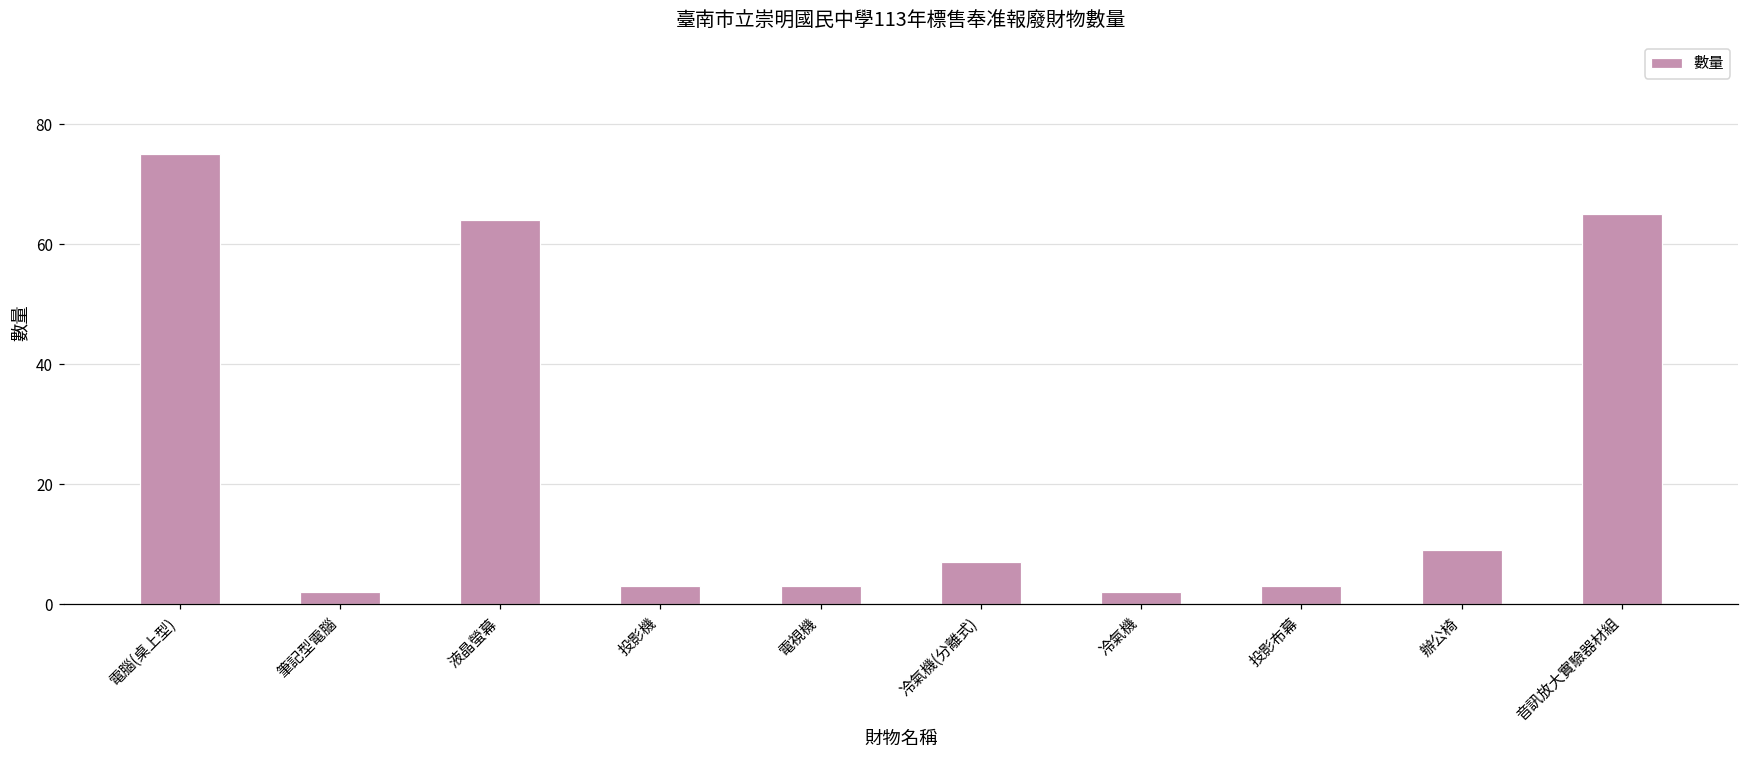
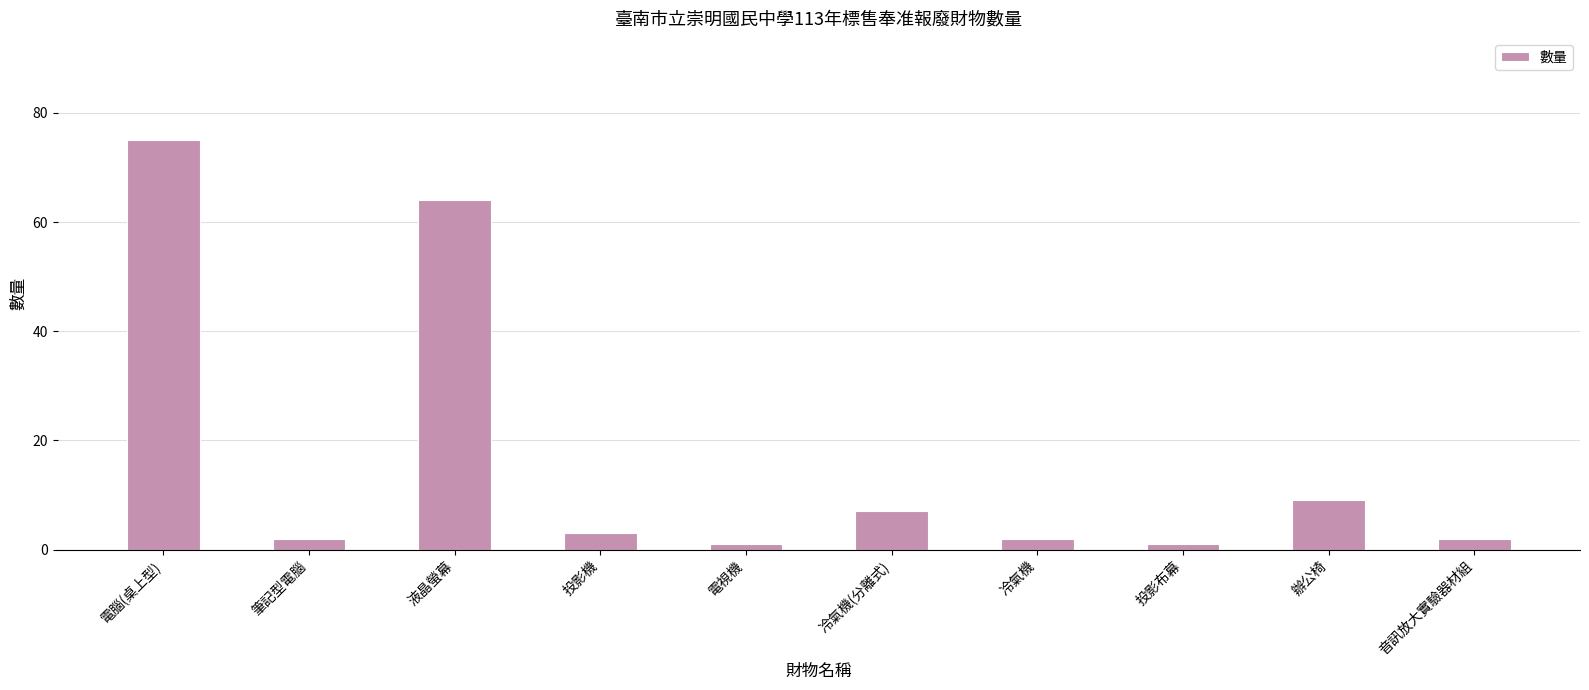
電視機: 3 -> 1
投影布幕: 3 -> 1
音訊放大實驗器材組: 65 -> 2
